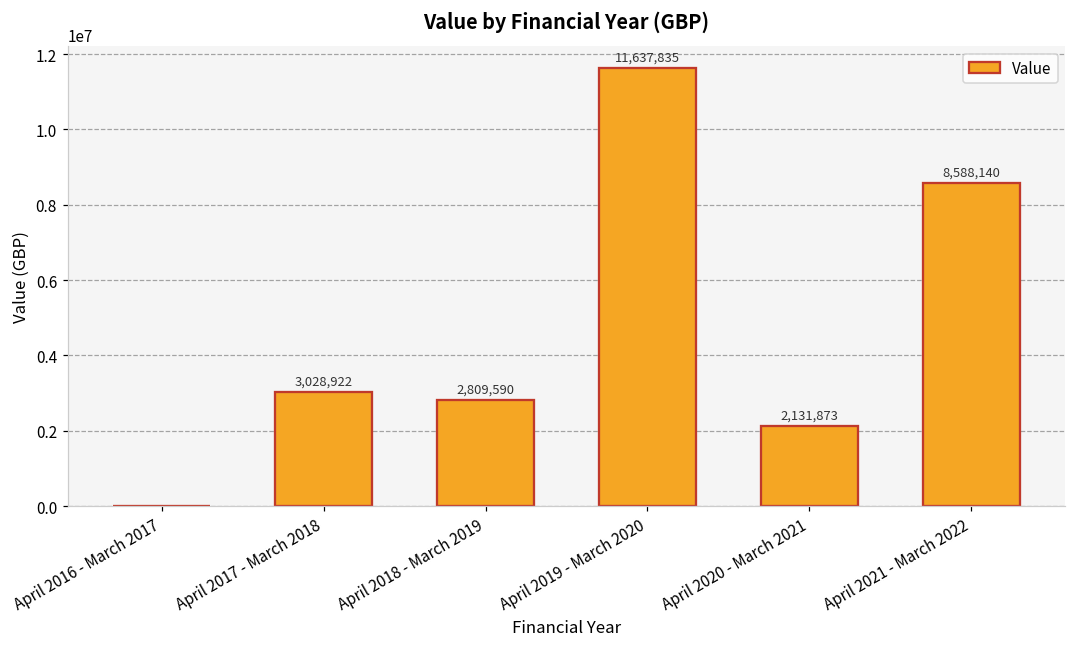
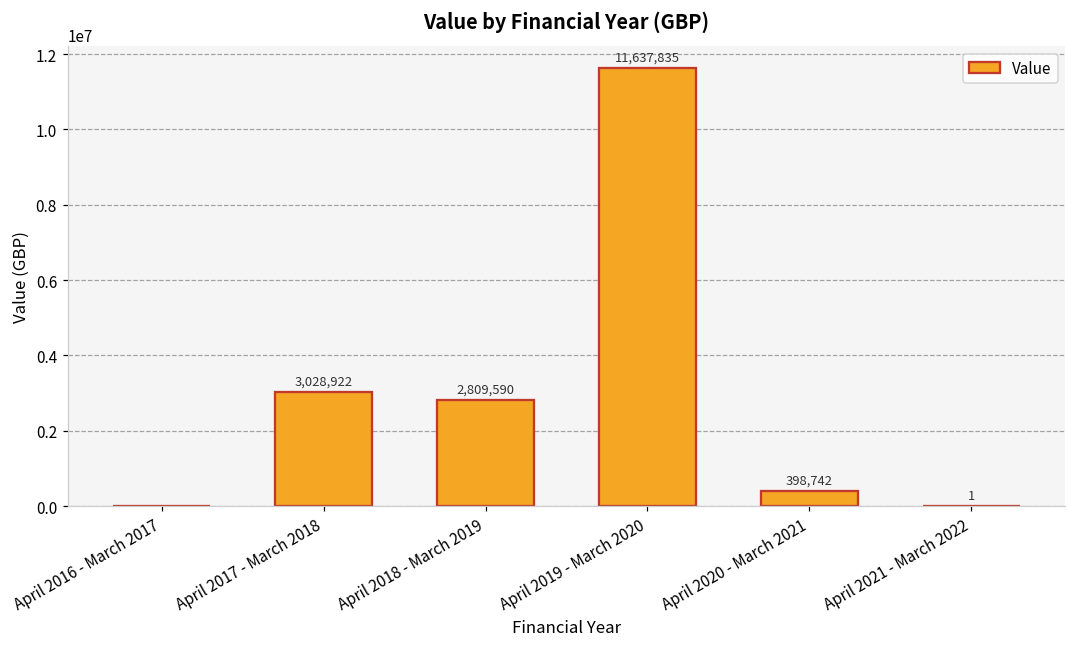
April 2020 - March 2021: 2,131,873 -> 398,742
April 2021 - March 2022: 8,588,140 -> 1
